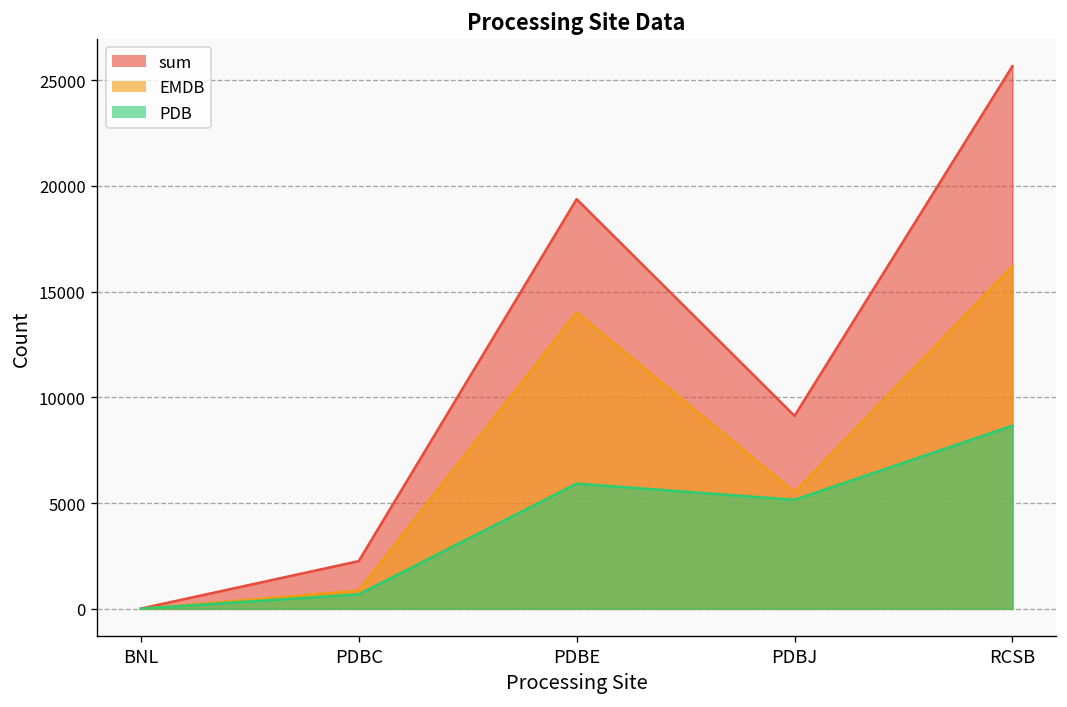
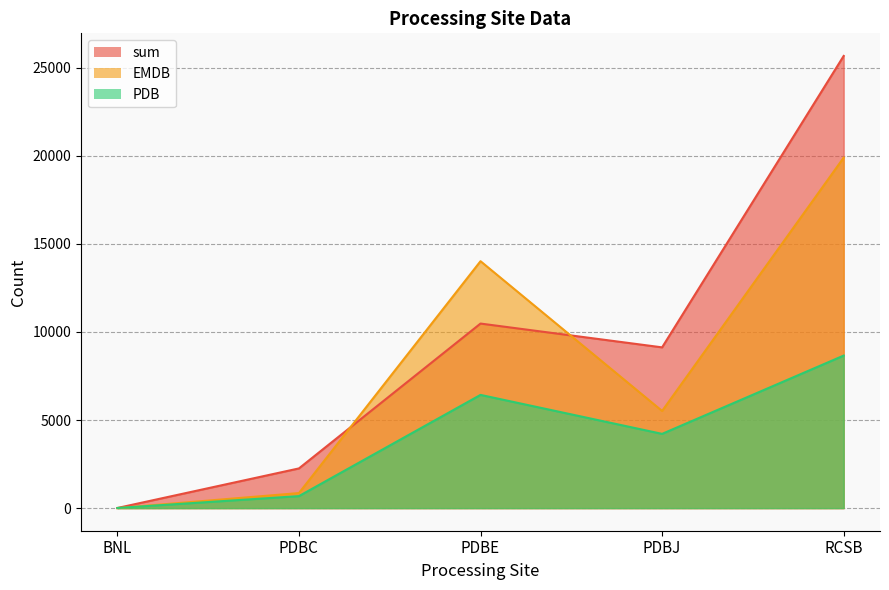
sum, PDBE: 19400 -> 10500
PDB, PDBE: 5900 -> 6400
PDB, PDBJ: 5200 -> 4200
EMDB, RCSB: 16200 -> 19900
